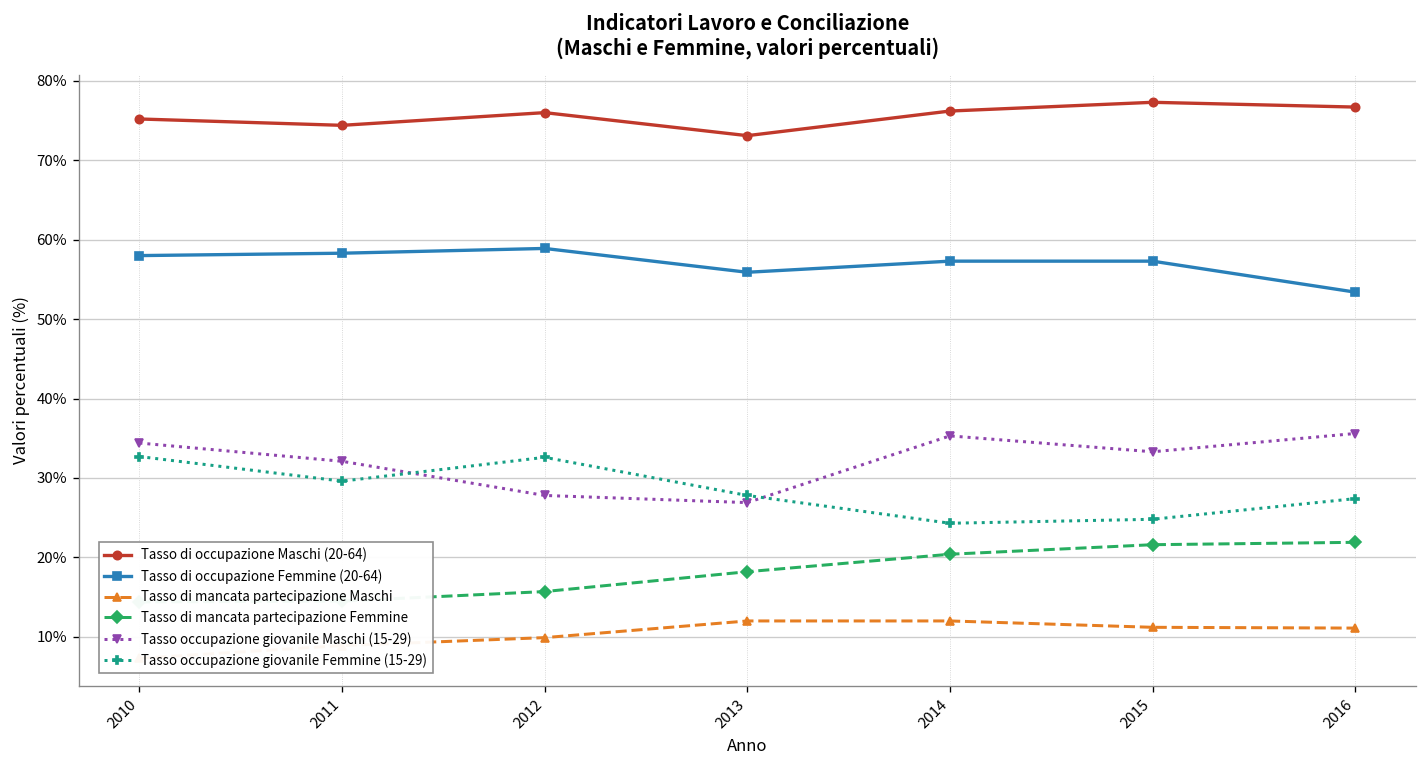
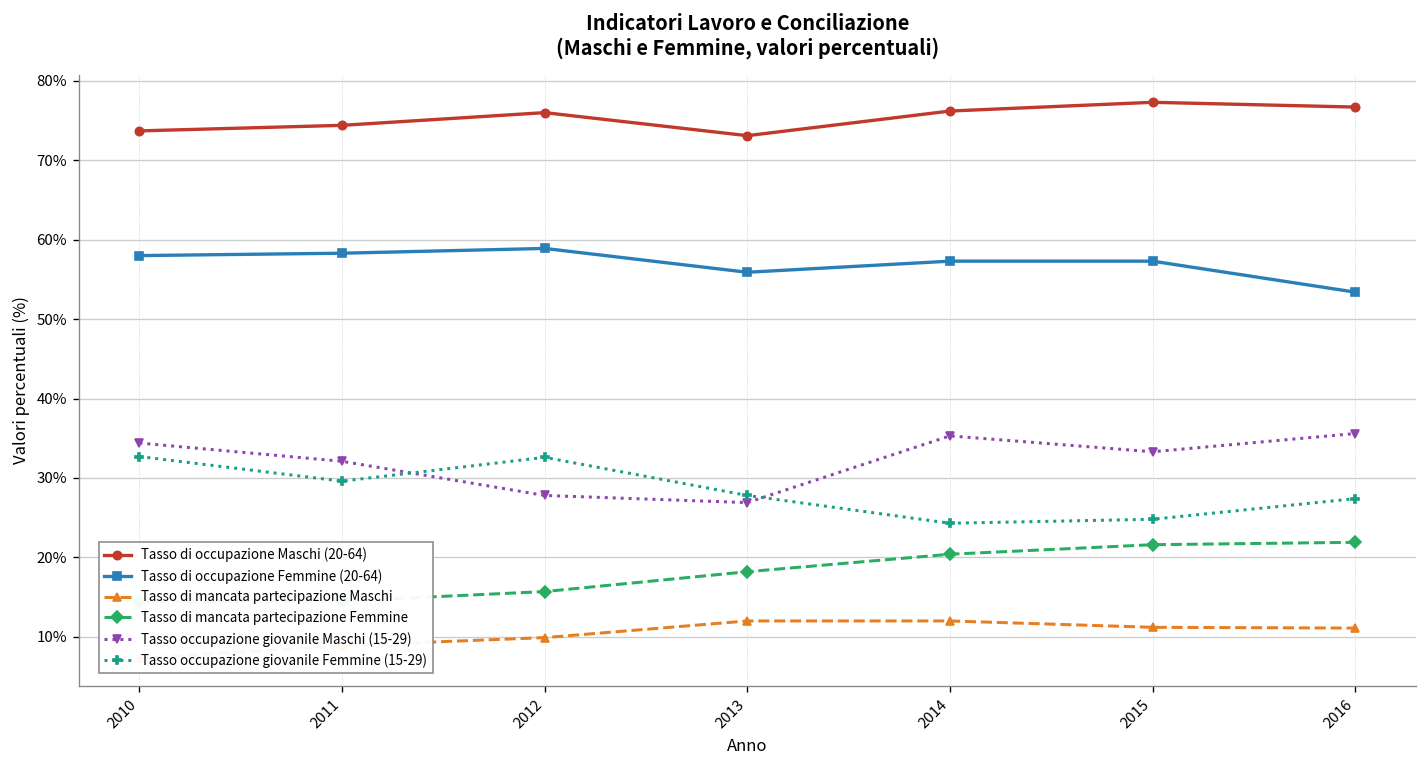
Tasso di occupazione Maschi (20-64), 2010: 75% -> 74%
